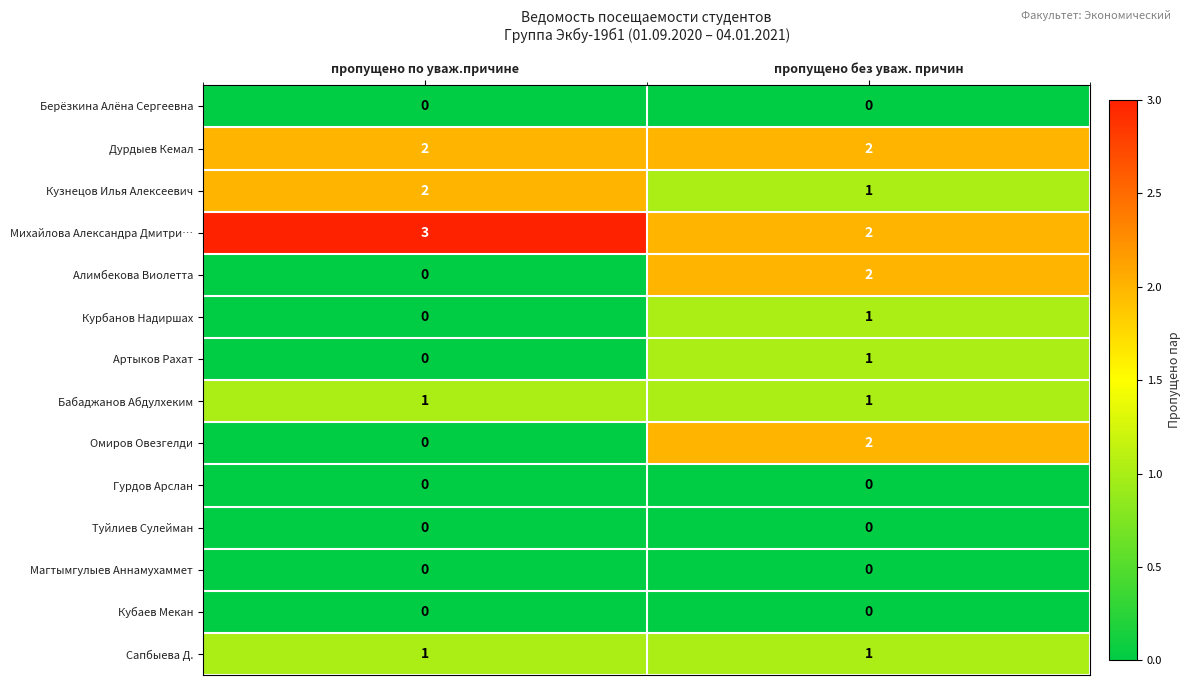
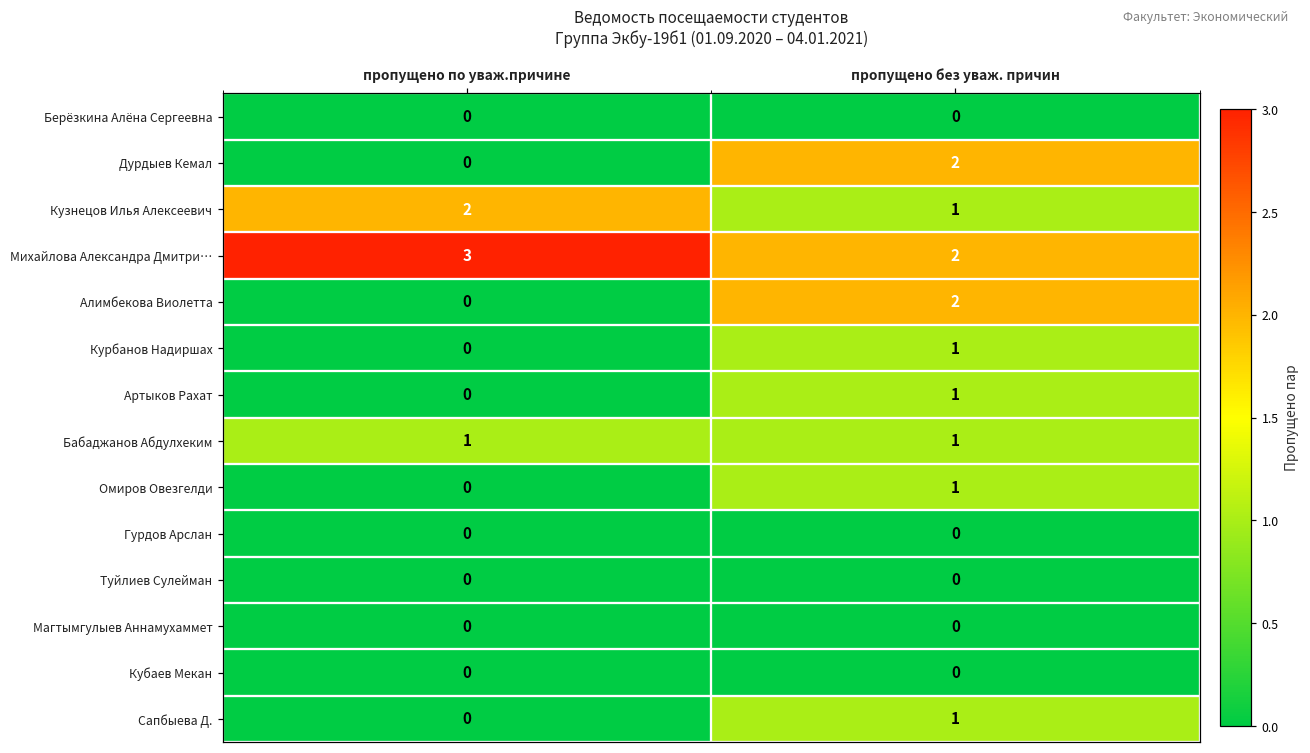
Дурдыев Кемал, пропущено по уваж.причине: 2 -> 0
Омиров Овезгелди, пропущено без уваж. причин: 2 -> 1
Сапбыева Д., пропущено по уваж.причине: 1 -> 0
